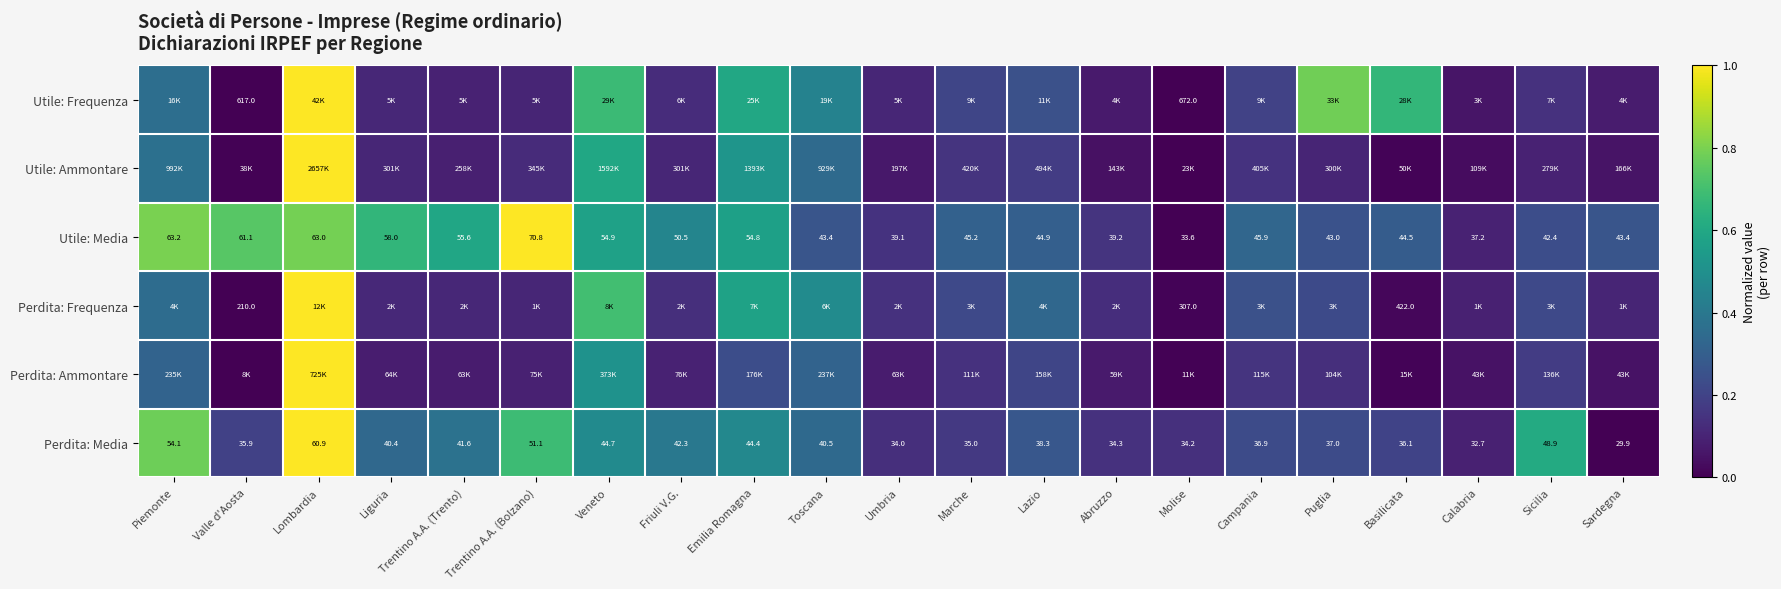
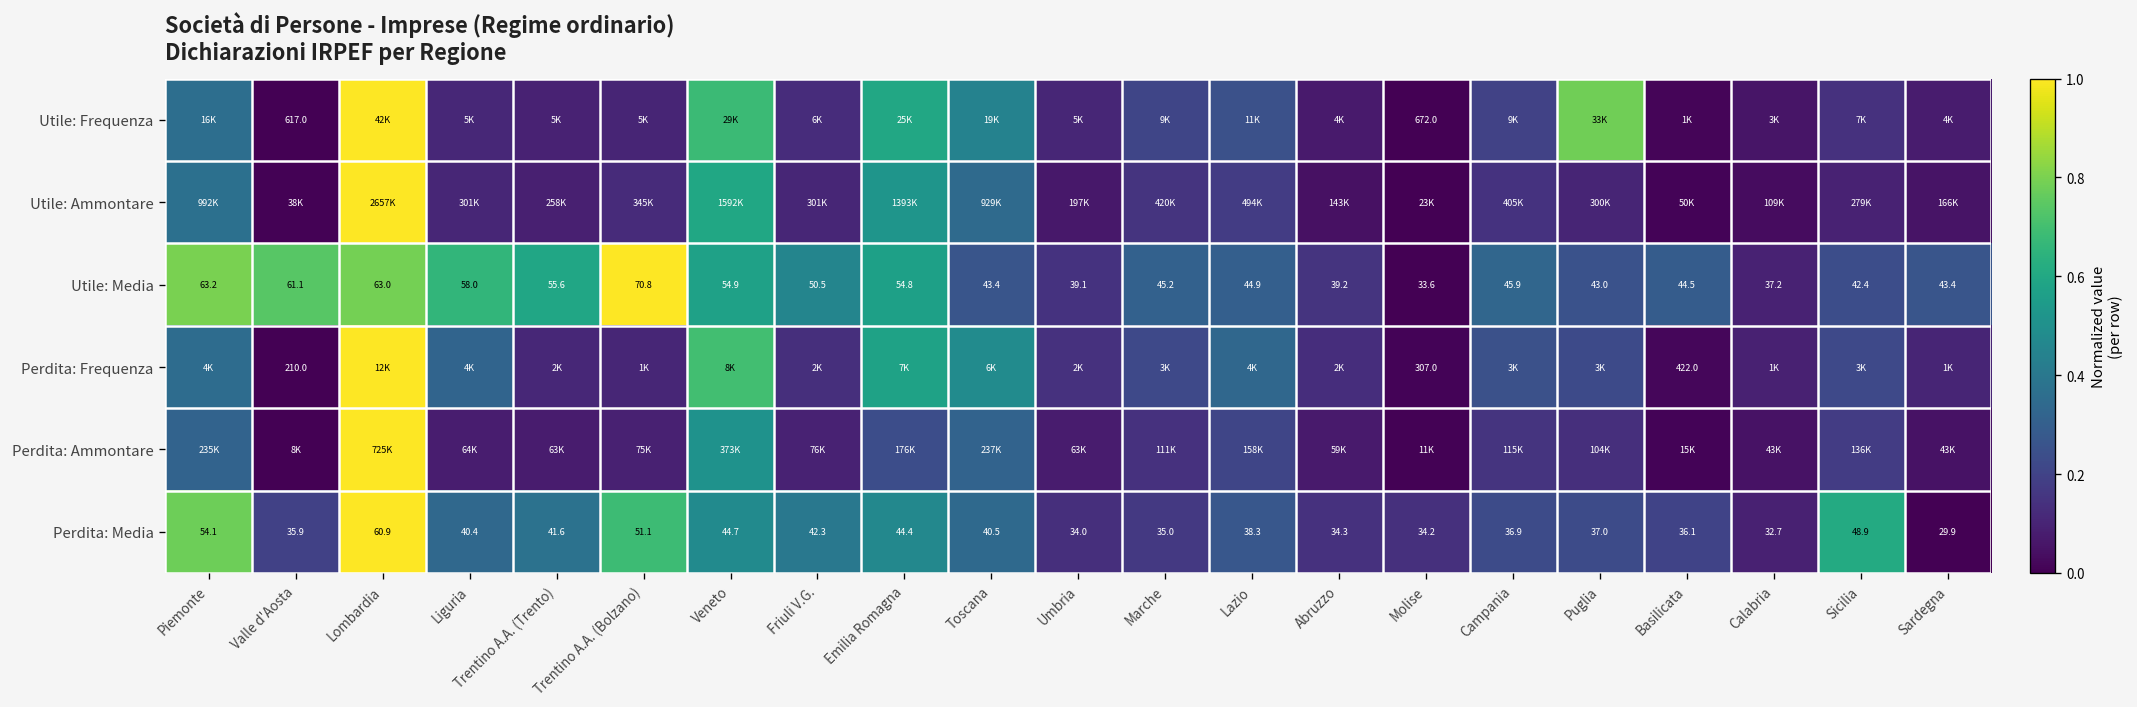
Utile: Frequenza, Basilicata: 28K -> 1K
Perdita: Frequenza, Liguria: 2K -> 4K
